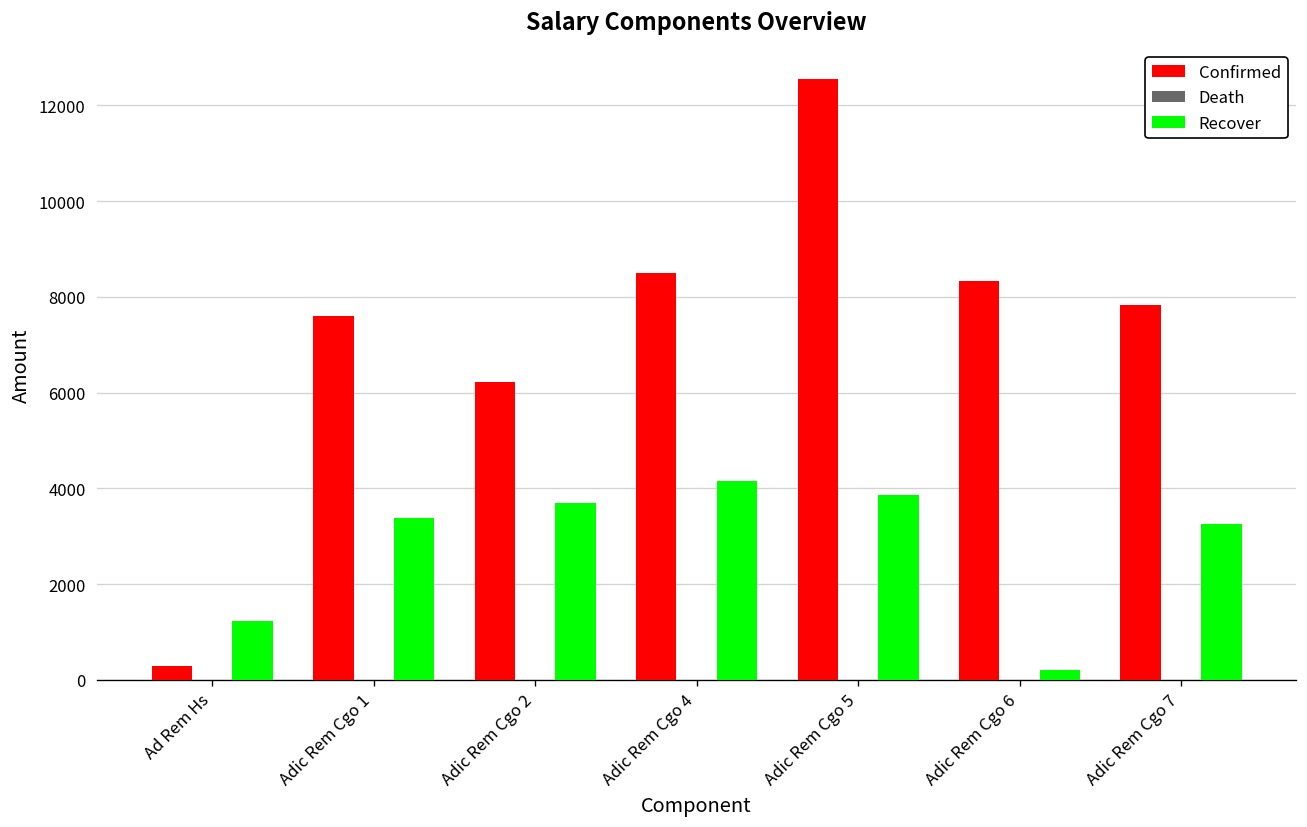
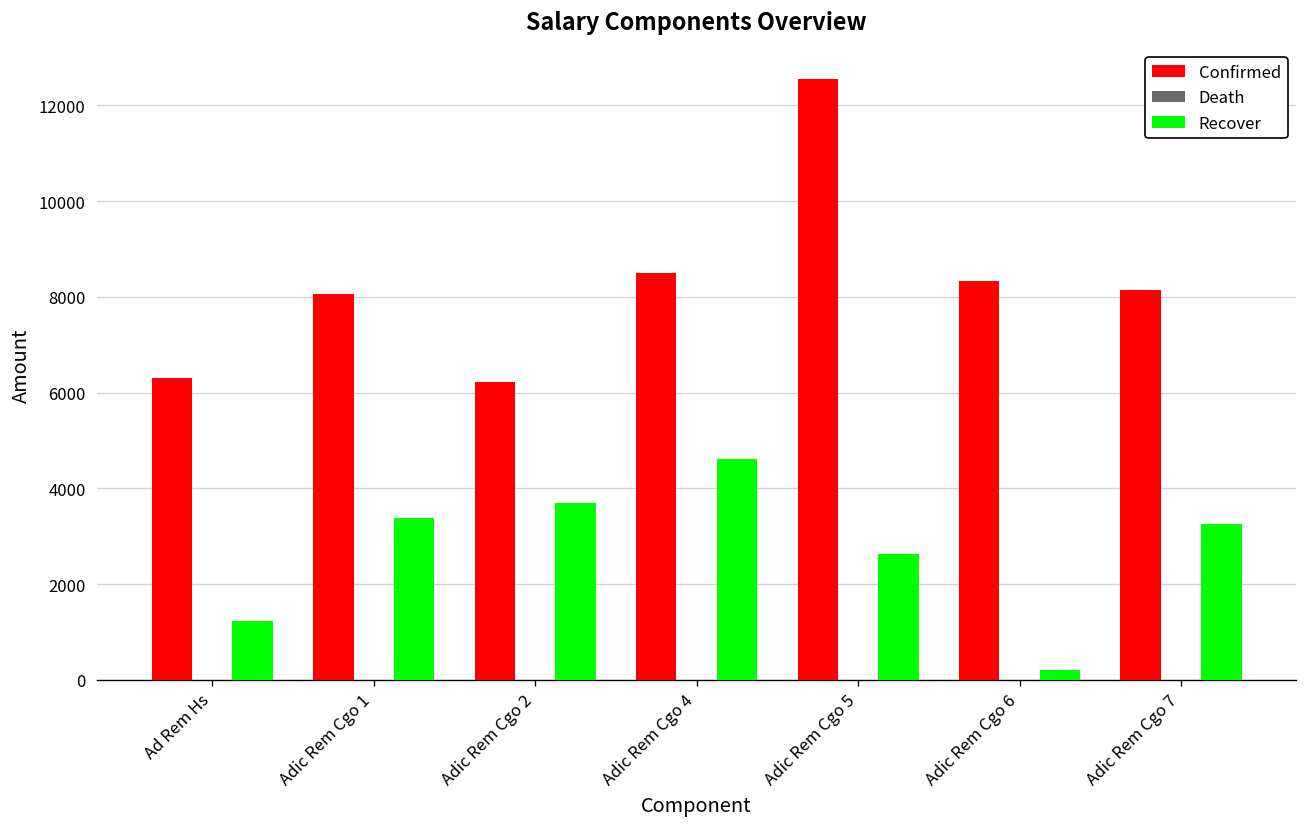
Confirmed, Ad Rem Hs: 300 -> 6300
Confirmed, Adic Rem Cgo 1: 7600 -> 8100
Recover, Adic Rem Cgo 4: 4200 -> 4600
Recover, Adic Rem Cgo 5: 3900 -> 2600
Confirmed, Adic Rem Cgo 7: 7800 -> 8200
